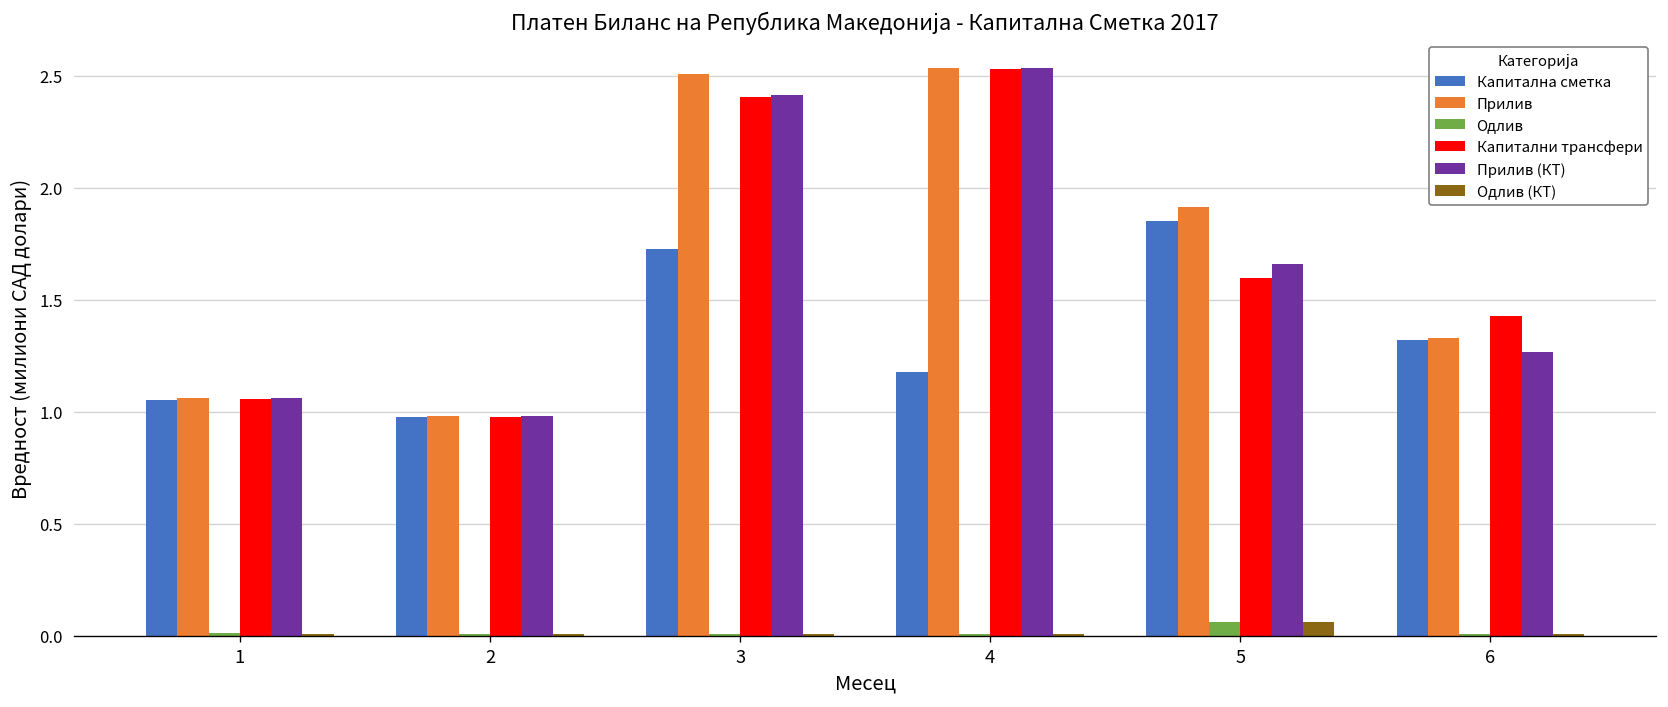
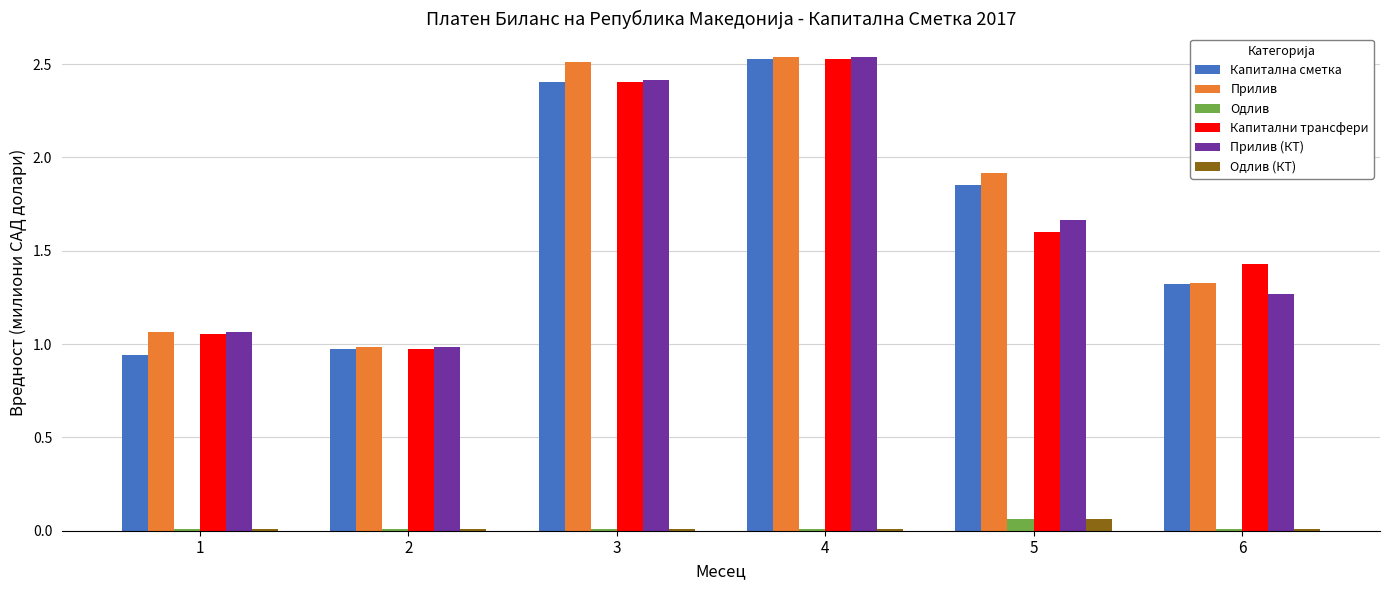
Капитална сметка, 1: 1.05 -> 0.94
Капитална сметка, 3: 1.73 -> 2.41
Капитална сметка, 4: 1.18 -> 2.53
